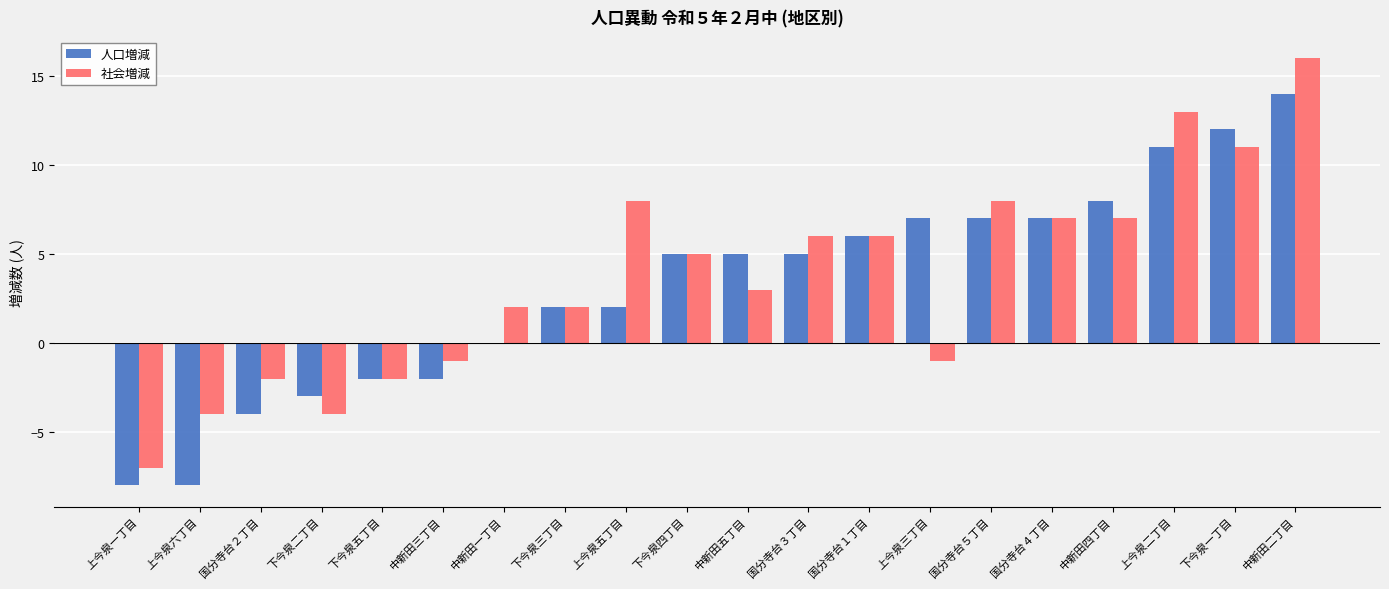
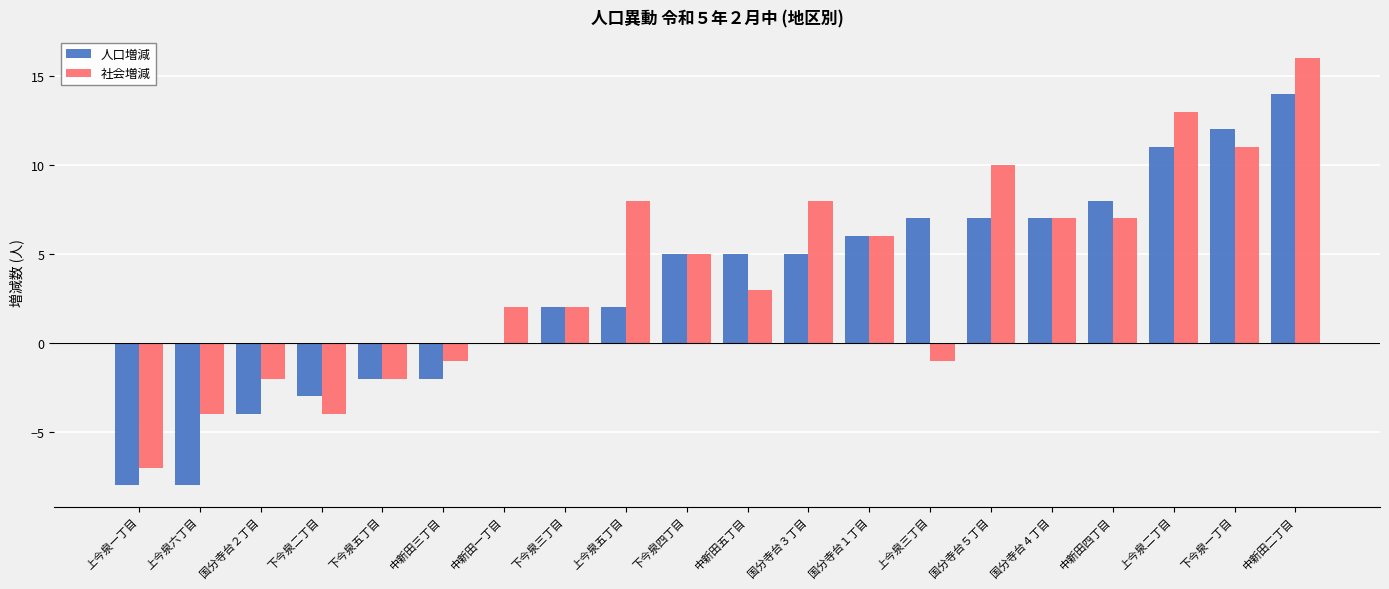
社会増減, 国分寺台３丁目: 6 -> 8
社会増減, 国分寺台５丁目: 8 -> 10
